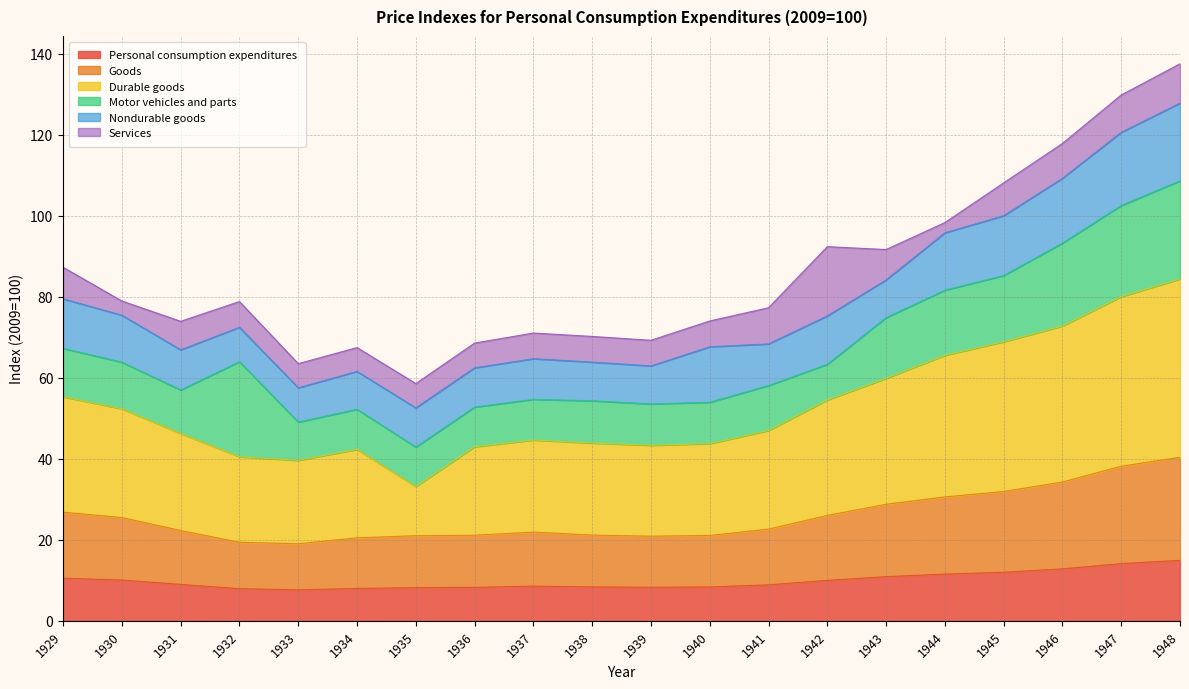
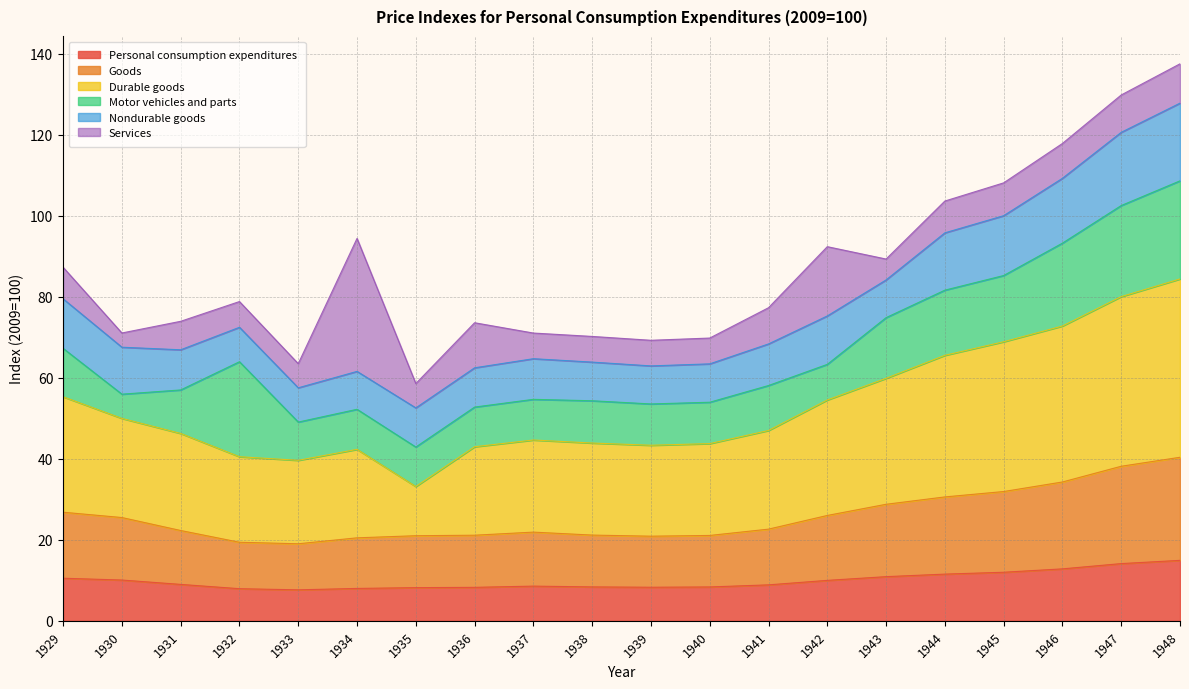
Durable goods, 1930: 27 -> 24
Motor vehicles and parts, 1930: 12 -> 6
Services, 1934: 6 -> 33
Services, 1936: 6 -> 11
Nondurable goods, 1940: 14 -> 9
Services, 1943: 8 -> 5
Services, 1944: 3 -> 8
